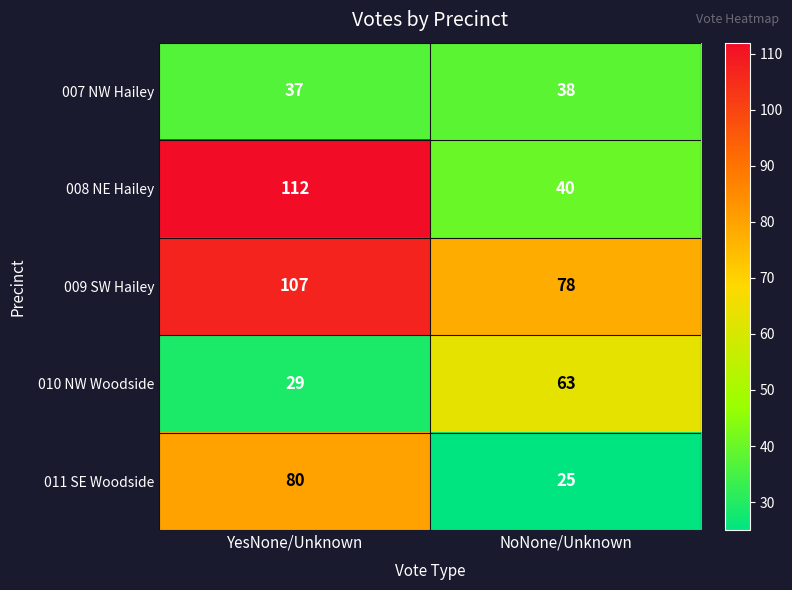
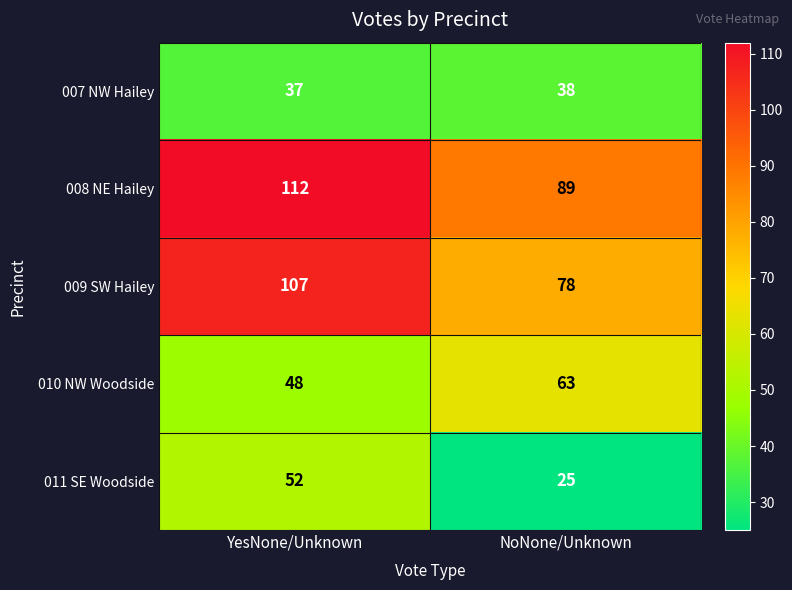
008 NE Hailey, NoNone/Unknown: 40 -> 89
010 NW Woodside, YesNone/Unknown: 29 -> 48
011 SE Woodside, YesNone/Unknown: 80 -> 52
